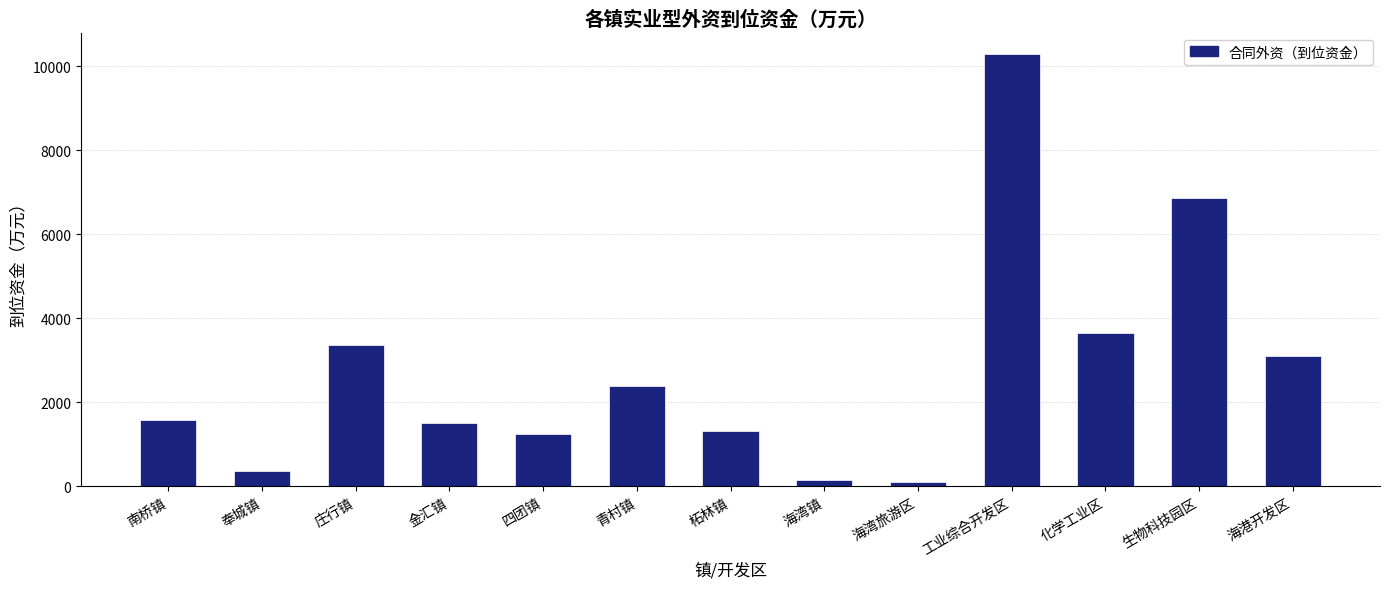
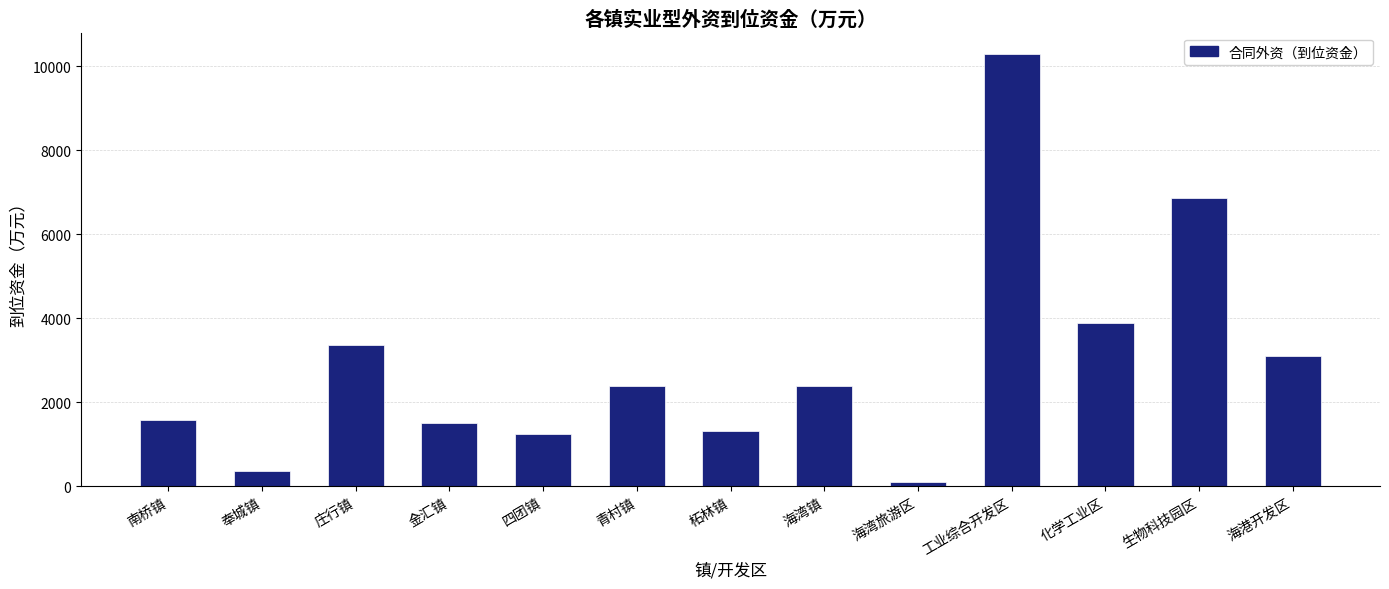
海湾镇: 100 -> 2400
化学工业区: 3600 -> 3900
